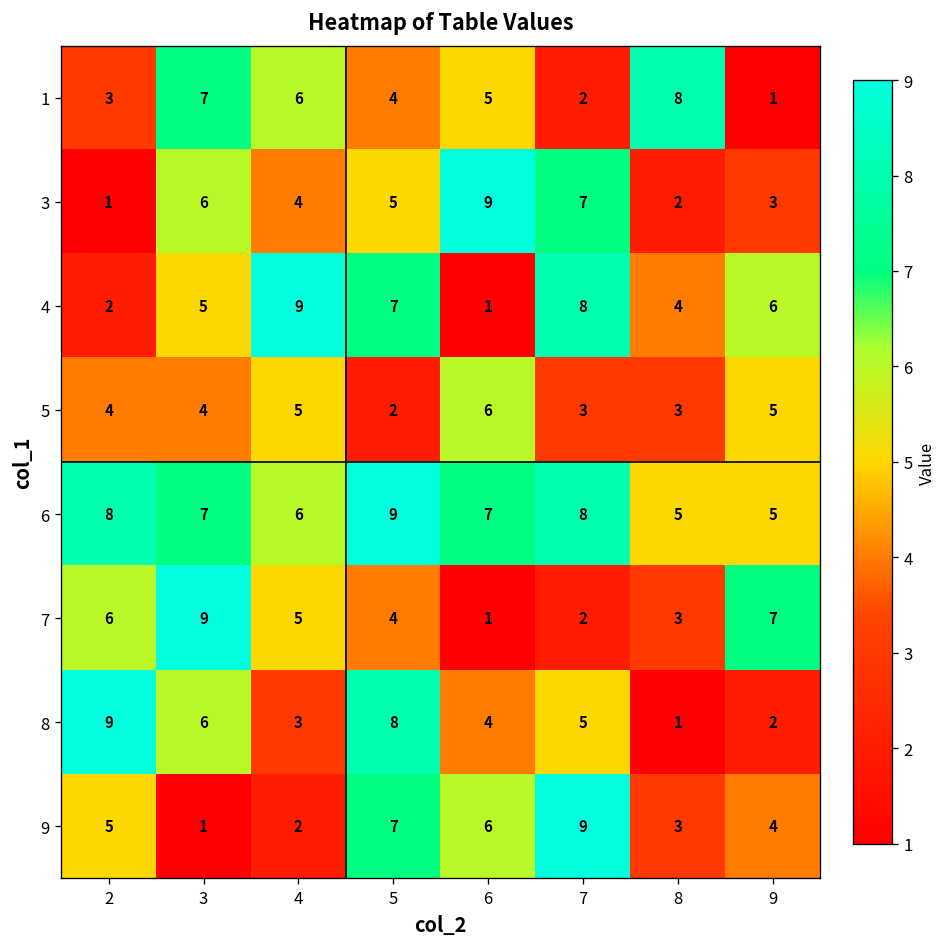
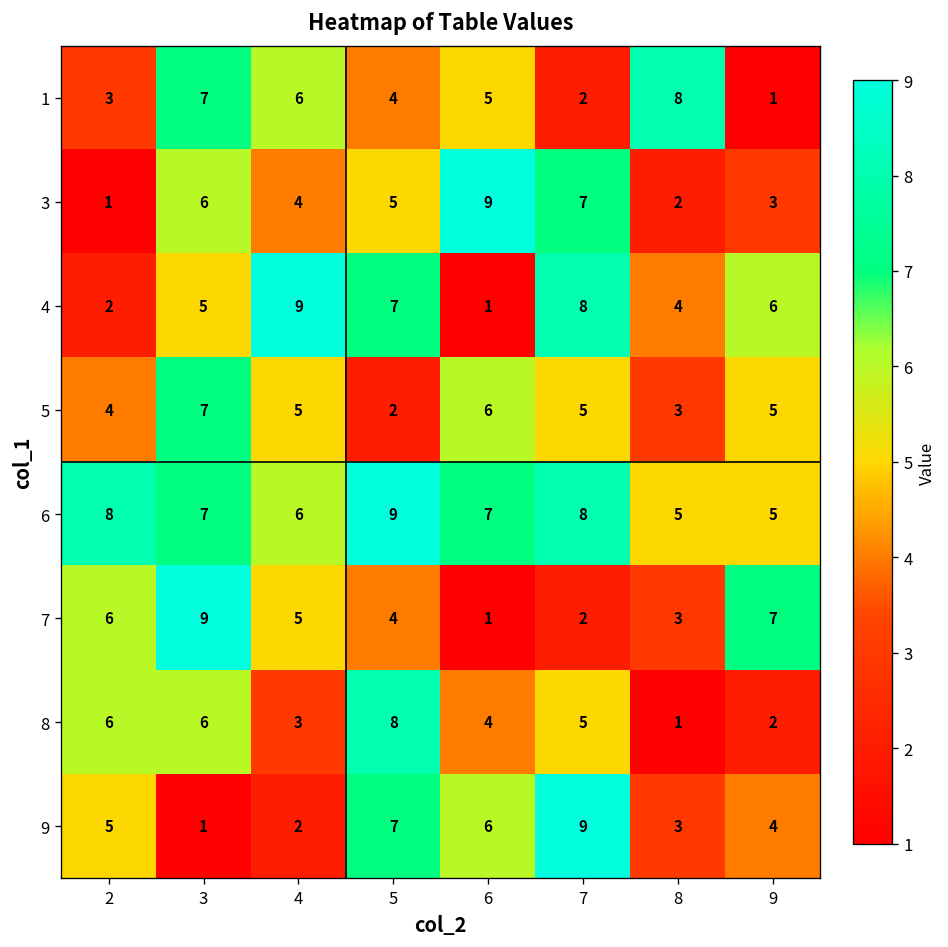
5, 3: 4 -> 7
5, 7: 3 -> 5
8, 2: 9 -> 6
